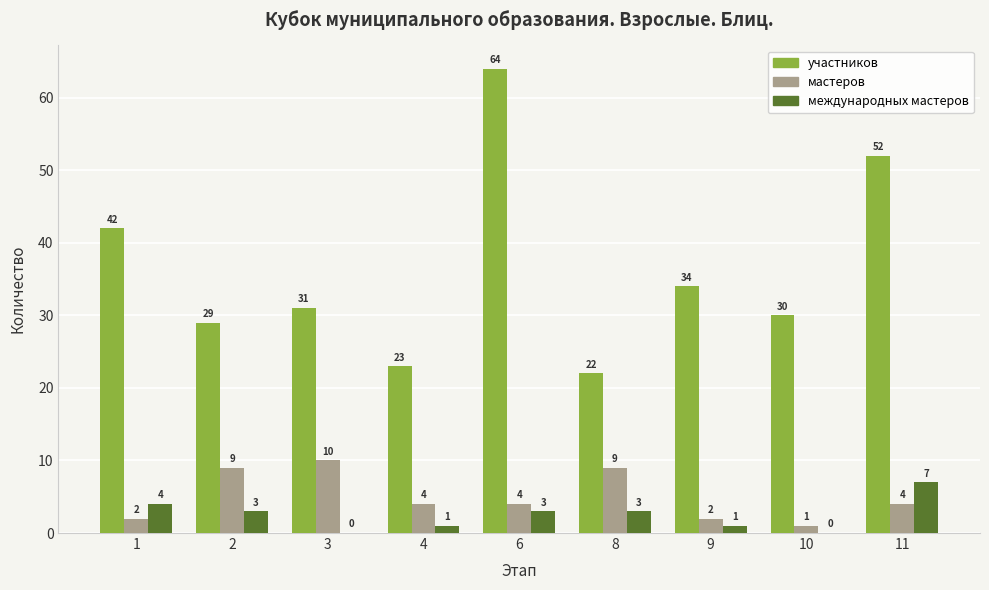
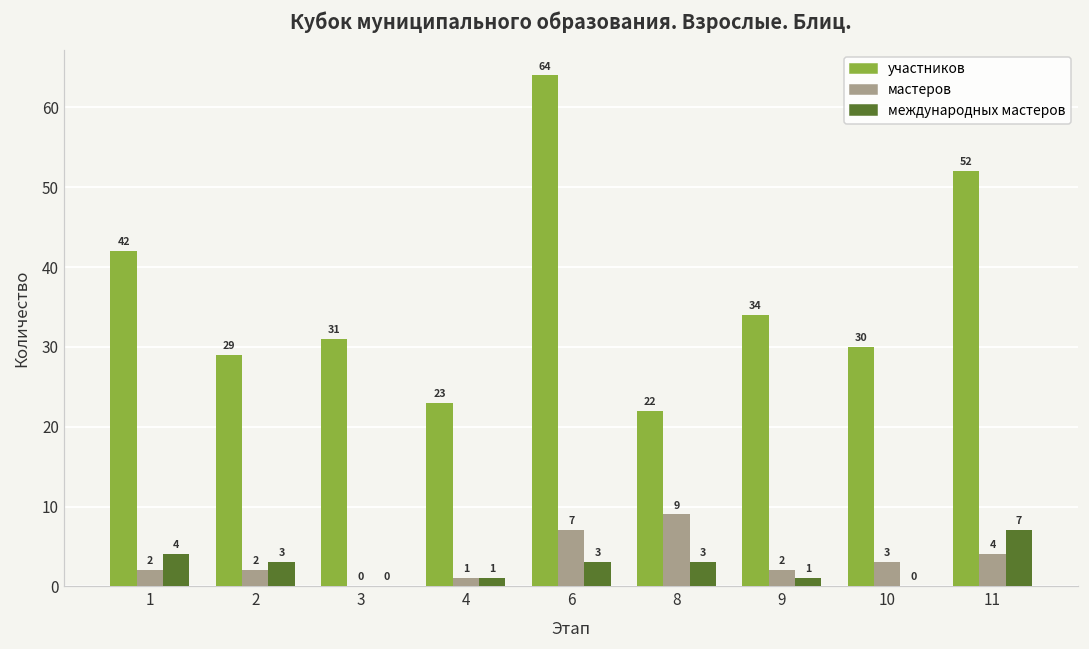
мастеров, 2: 9 -> 2
мастеров, 3: 10 -> 0
мастеров, 4: 4 -> 1
мастеров, 6: 4 -> 7
мастеров, 10: 1 -> 3
